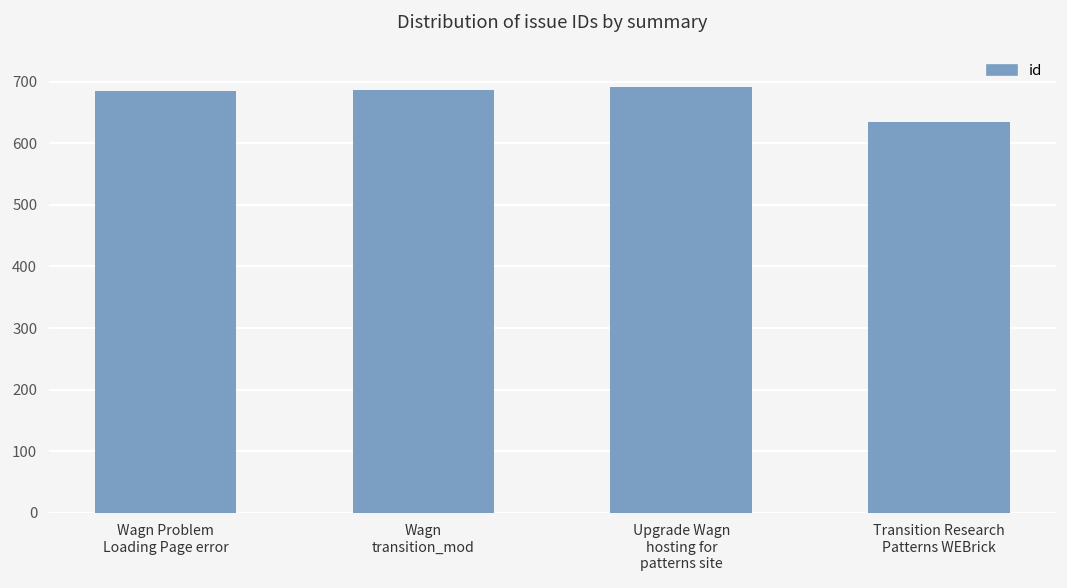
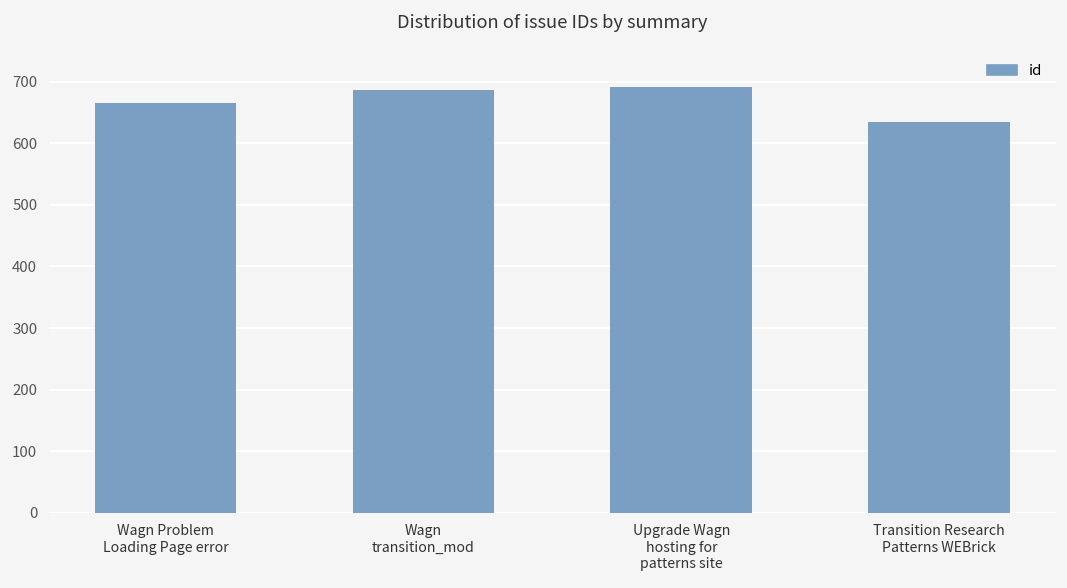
Wagn Problem Loading Page error: 690 -> 670
